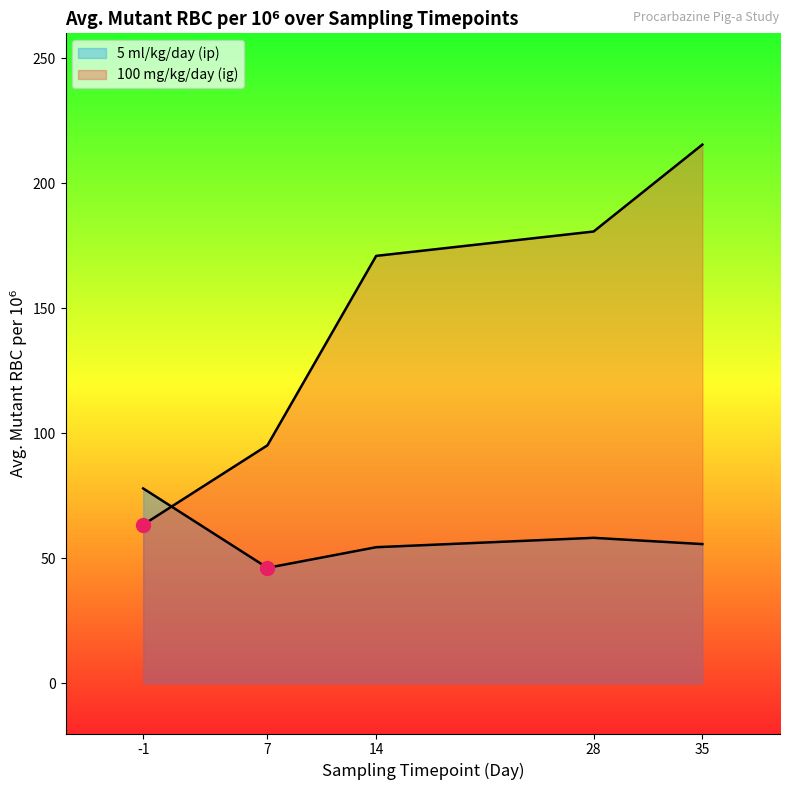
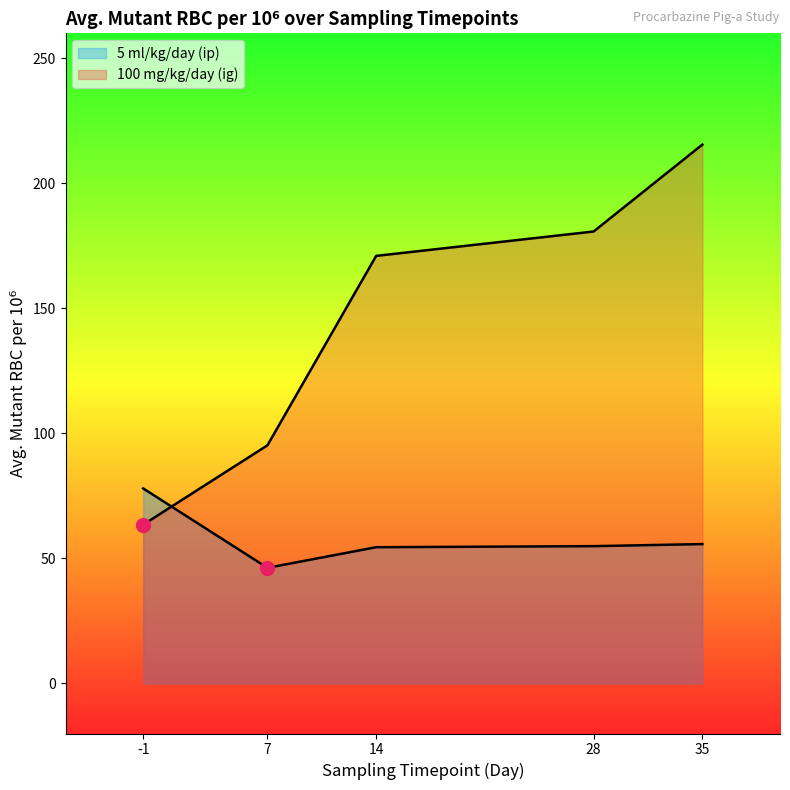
5 ml/kg/day (ip), 28: 58 -> 55
